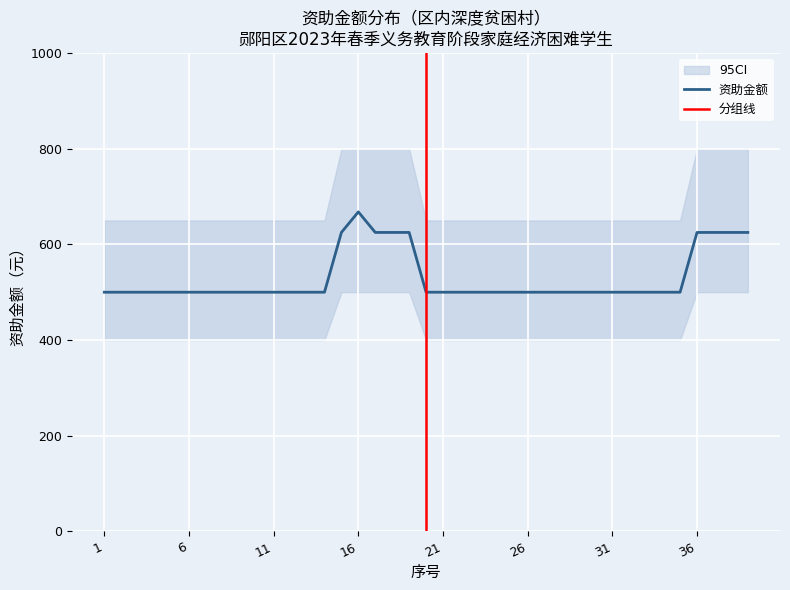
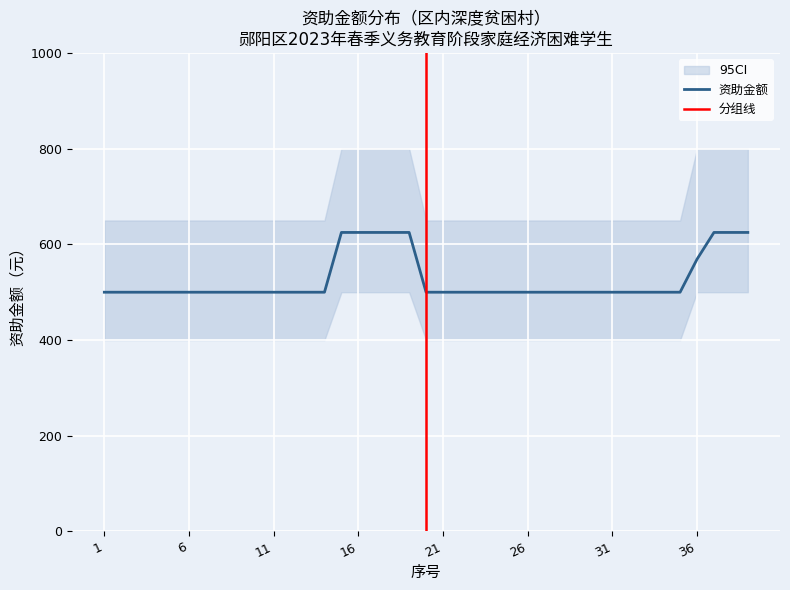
资助金额, 16: 670 -> 630
资助金额, 36: 630 -> 570
